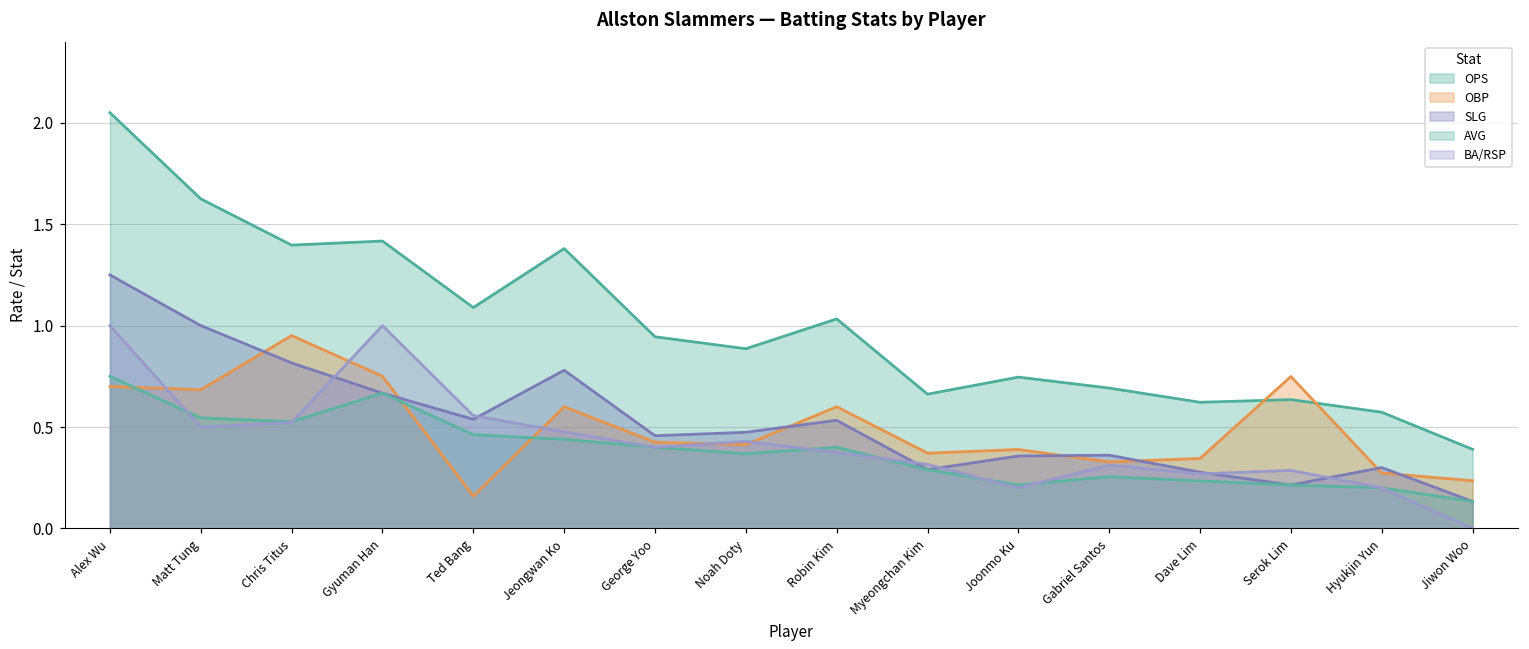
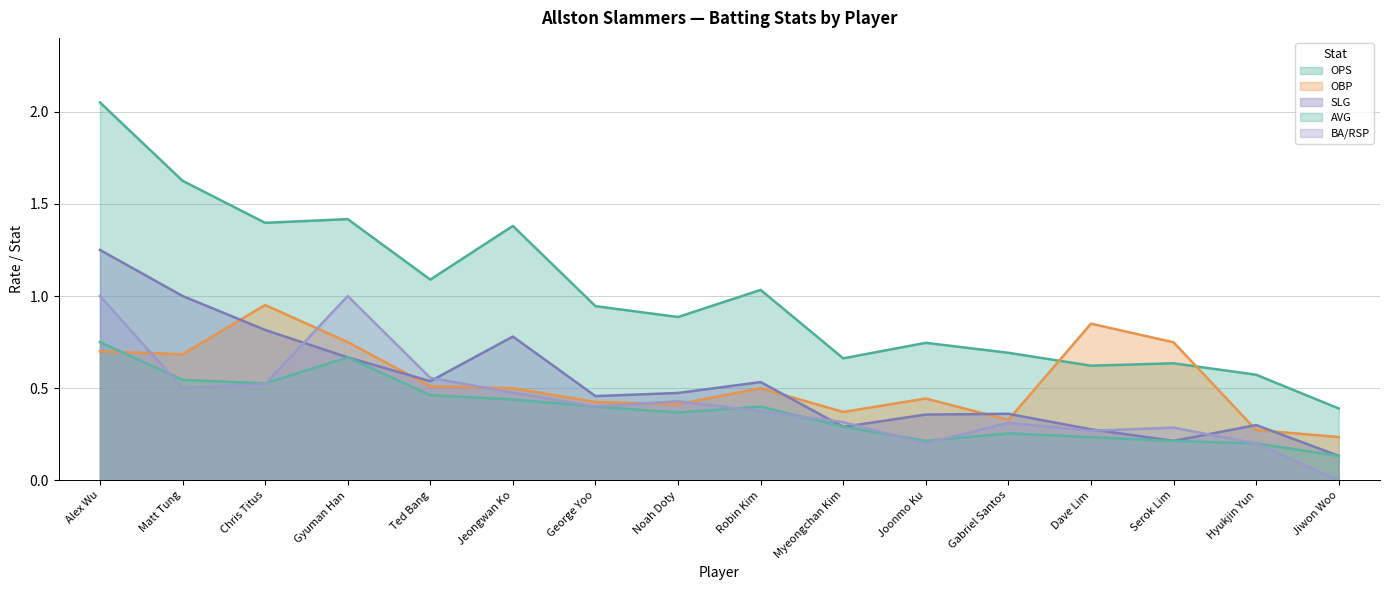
OBP, Ted Bang: 0.16 -> 0.51
OBP, Jeongwan Ko: 0.6 -> 0.5
OBP, Robin Kim: 0.6 -> 0.5
OBP, Joonmo Ku: 0.39 -> 0.44
OBP, Dave Lim: 0.35 -> 0.85
